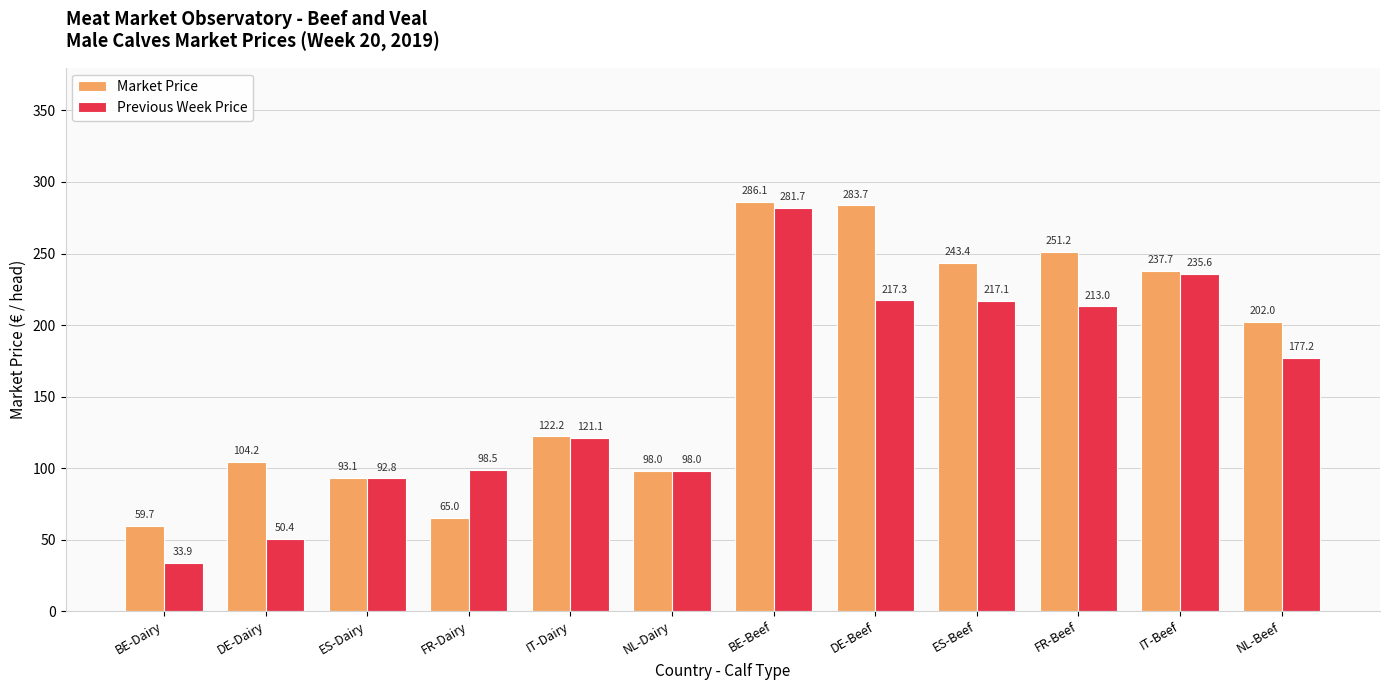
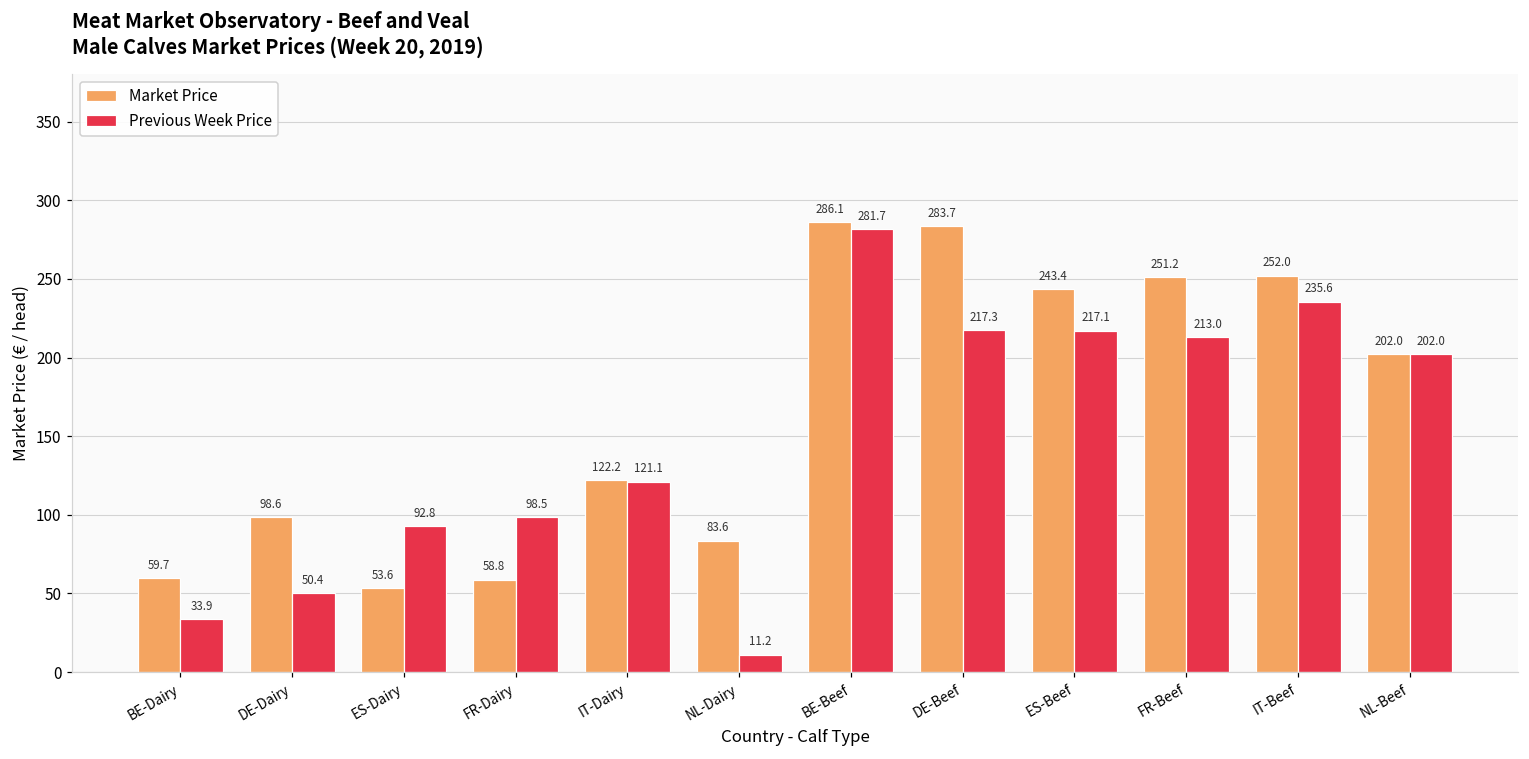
Market Price, DE-Dairy: 104.2 -> 98.6
Market Price, ES-Dairy: 93.1 -> 53.6
Market Price, FR-Dairy: 65.0 -> 58.8
Market Price, NL-Dairy: 98.0 -> 83.6
Previous Week Price, NL-Dairy: 98.0 -> 11.2
Market Price, IT-Beef: 237.7 -> 252.0
Previous Week Price, NL-Beef: 177.2 -> 202.0
